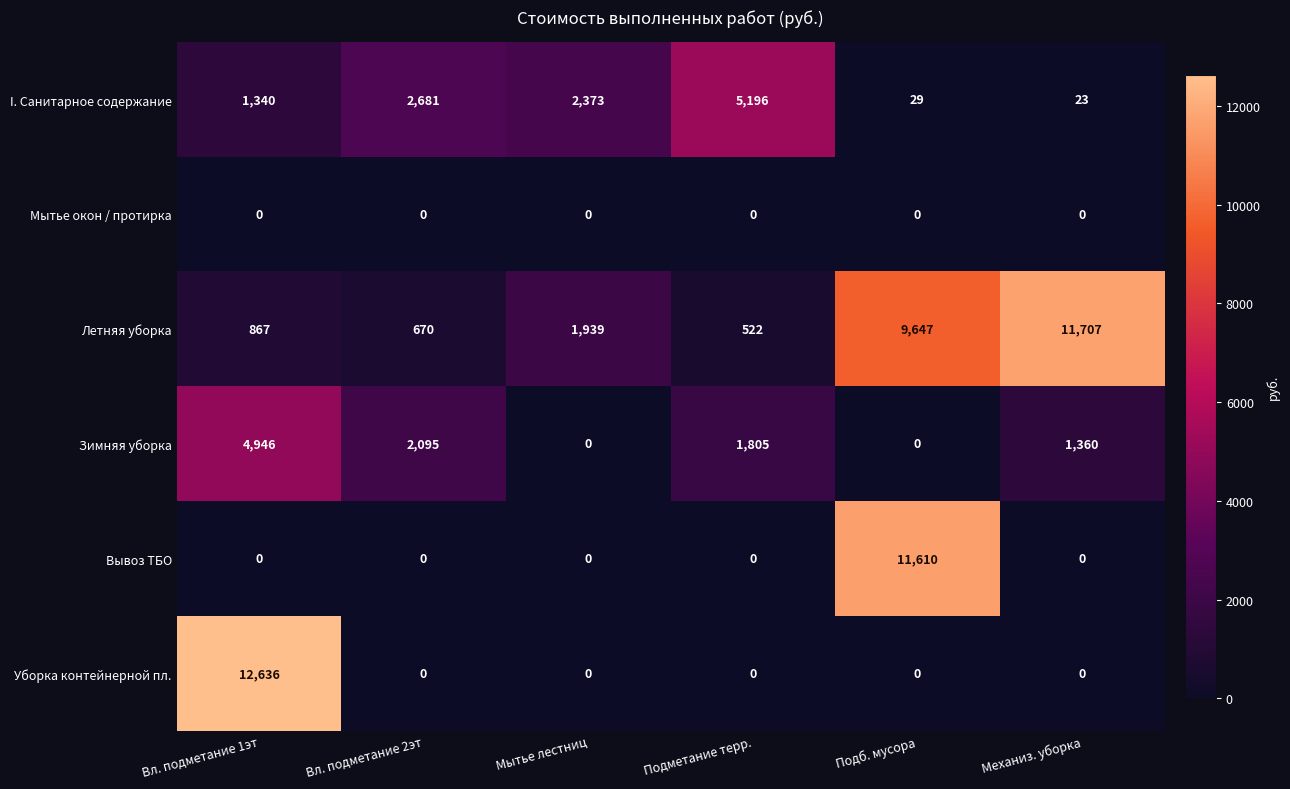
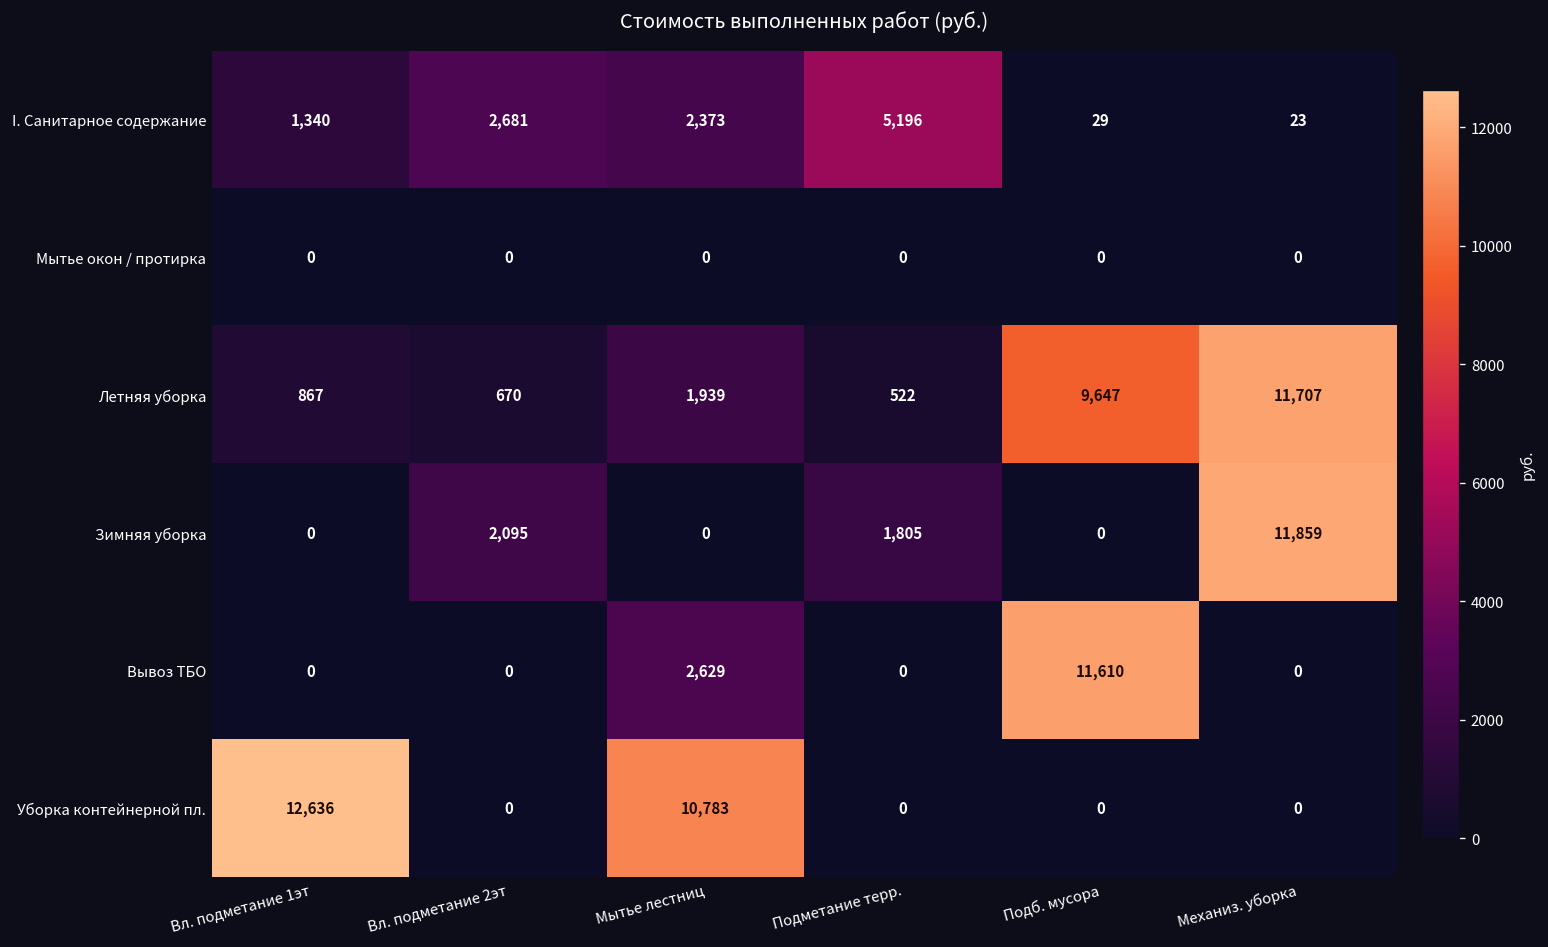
Зимняя уборка, Вл. подметание 1эт: 4,946 -> 0
Зимняя уборка, Механиз. уборка: 1,360 -> 11,859
Вывоз ТБО, Мытье лестниц: 0 -> 2,629
Уборка контейнерной пл., Мытье лестниц: 0 -> 10,783
